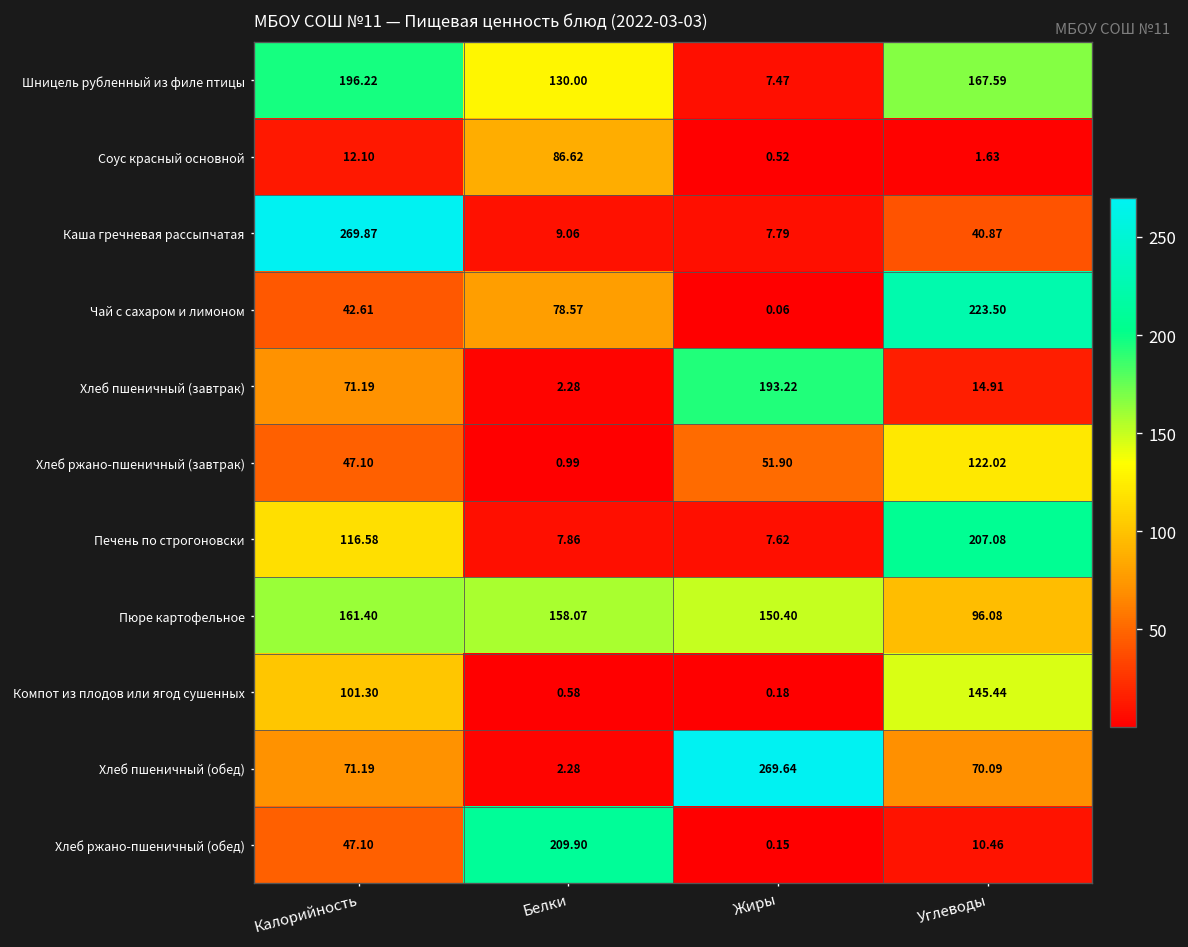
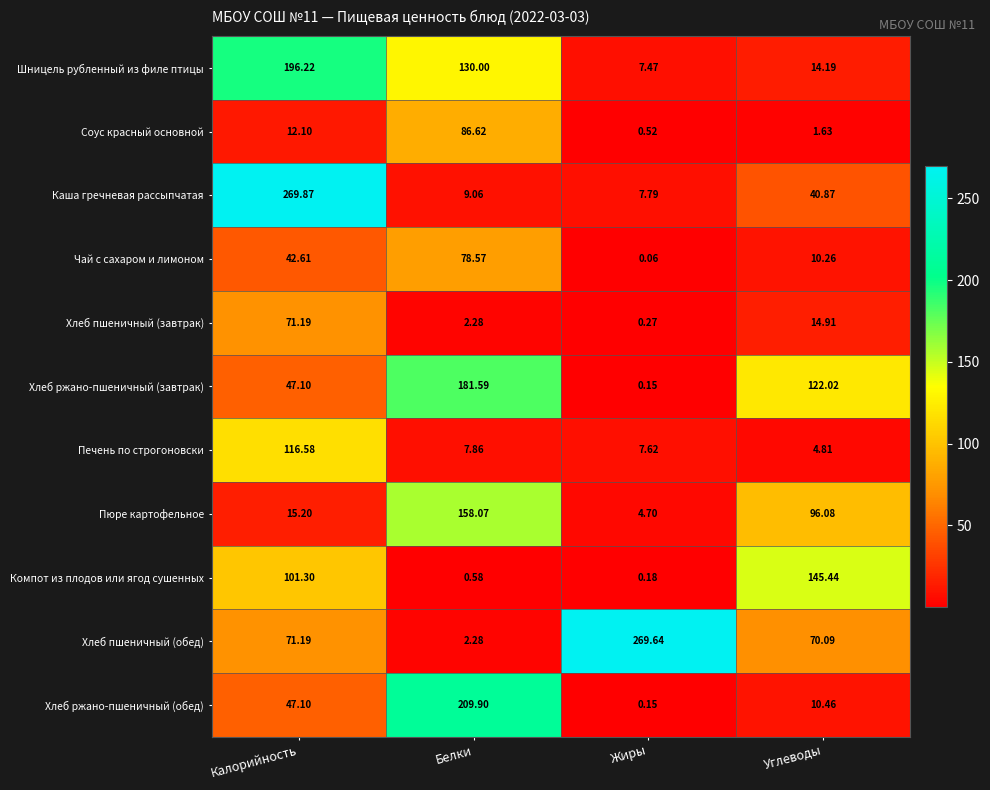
Шницель рубленный из филе птицы, Углеводы: 167.59 -> 14.19
Чай с сахаром и лимоном, Углеводы: 223.50 -> 10.26
Хлеб пшеничный (завтрак), Жиры: 193.22 -> 0.27
Хлеб ржано-пшеничный (завтрак), Белки: 0.99 -> 181.59
Хлеб ржано-пшеничный (завтрак), Жиры: 51.90 -> 0.15
Печень по строгоновски, Углеводы: 207.08 -> 4.81
Пюре картофельное, Калорийность: 161.40 -> 15.20
Пюре картофельное, Жиры: 150.40 -> 4.70
